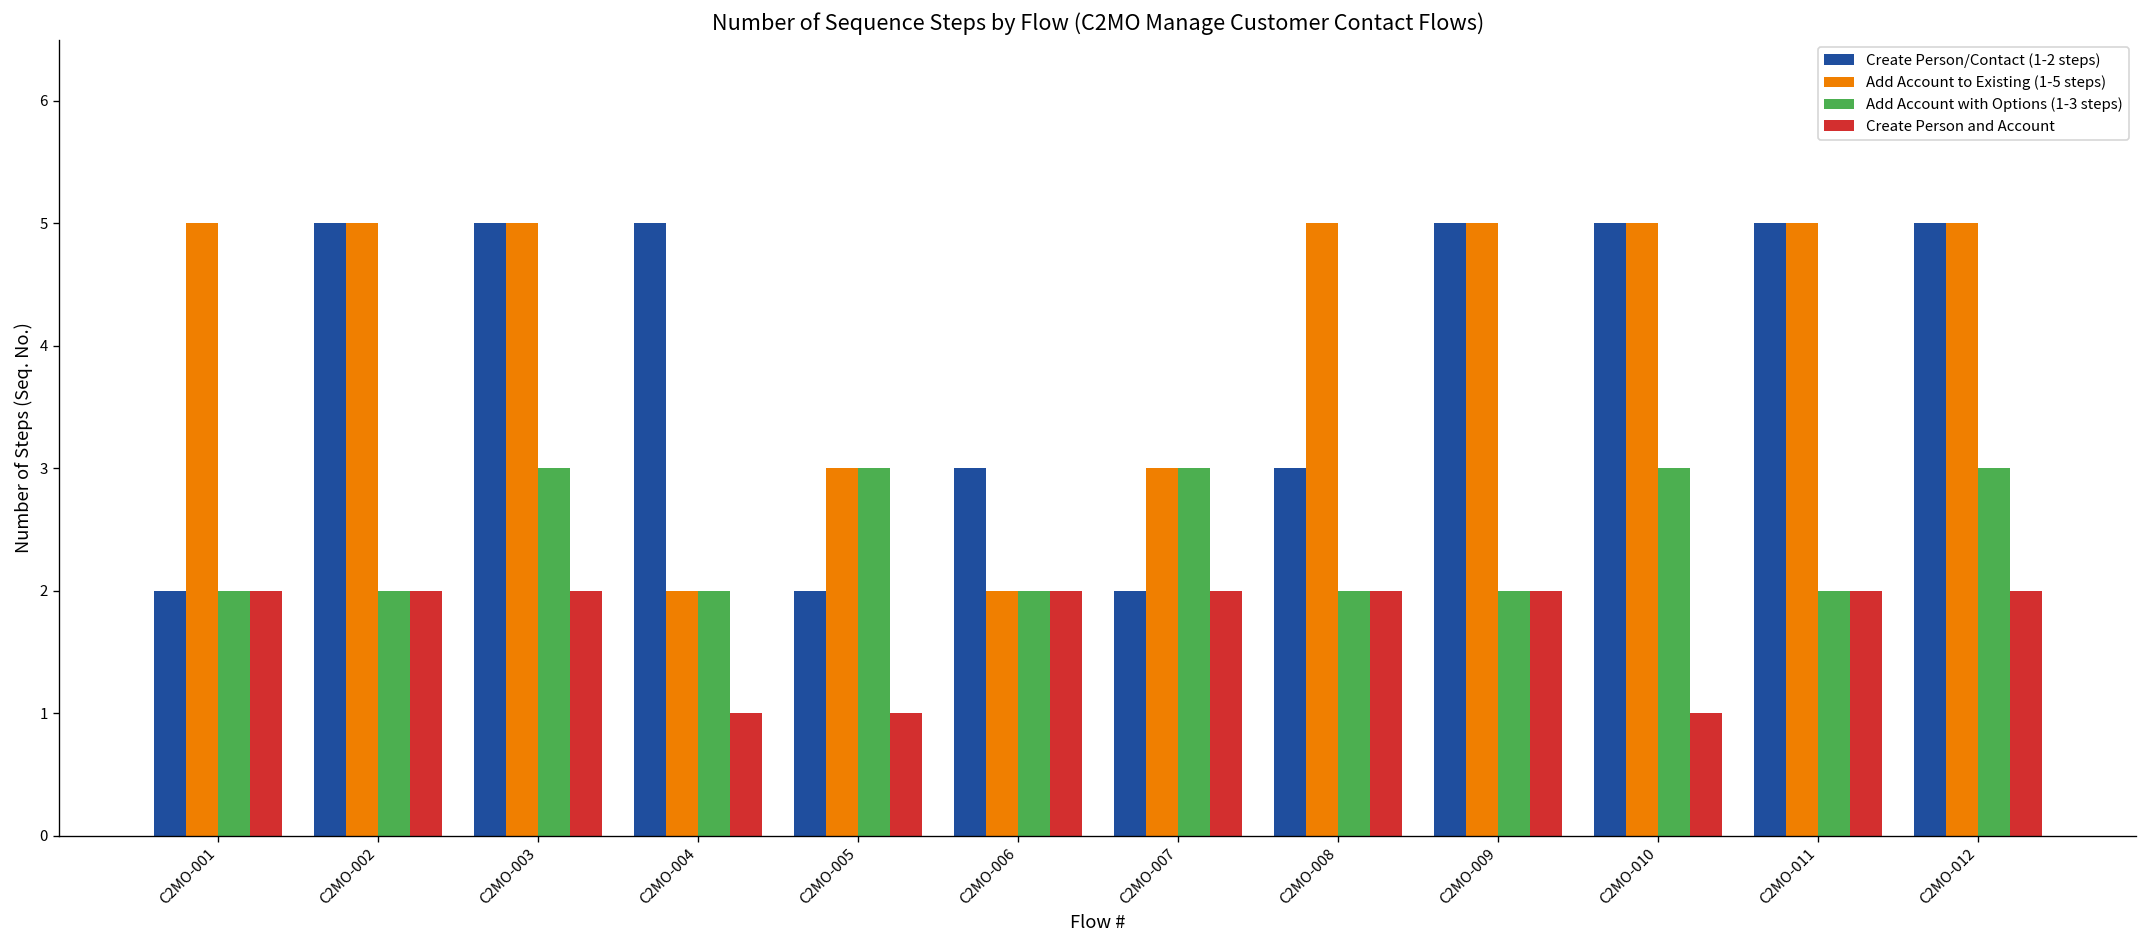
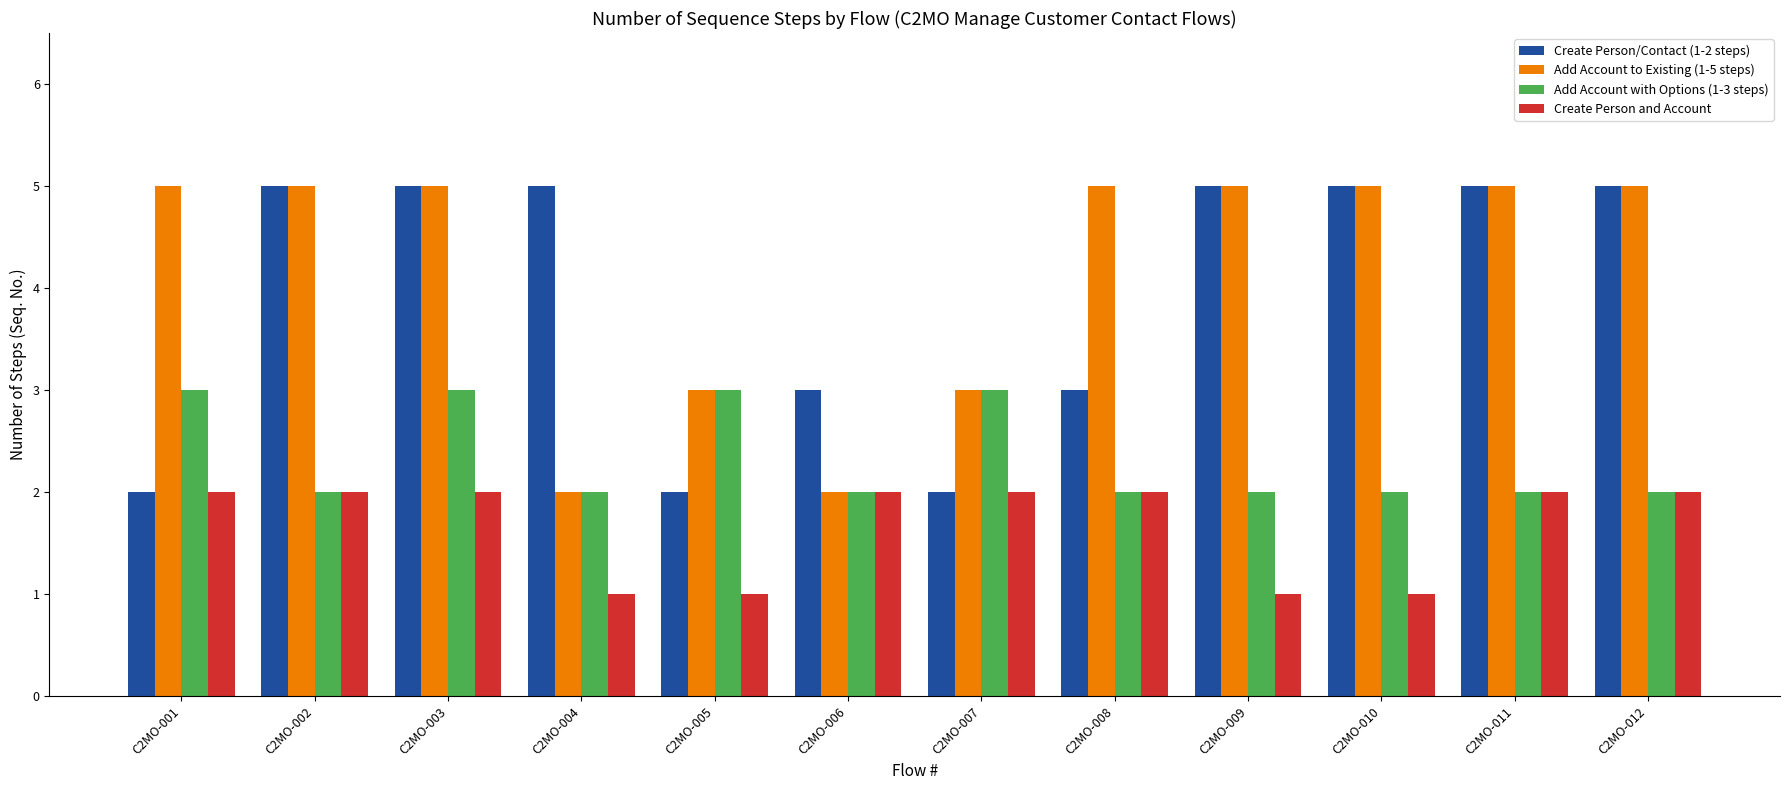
Add Account with Options (1-3 steps), C2MO-001: 2 -> 3
Create Person and Account, C2MO-009: 2 -> 1
Add Account with Options (1-3 steps), C2MO-010: 3 -> 2
Add Account with Options (1-3 steps), C2MO-012: 3 -> 2
